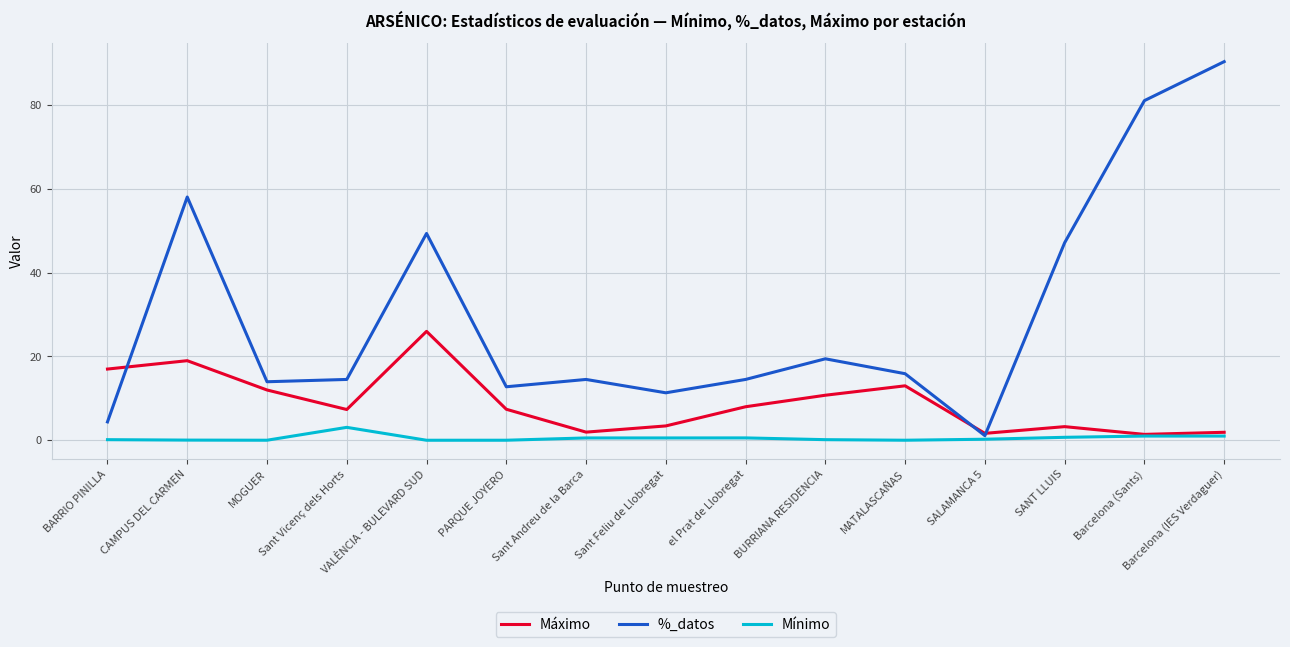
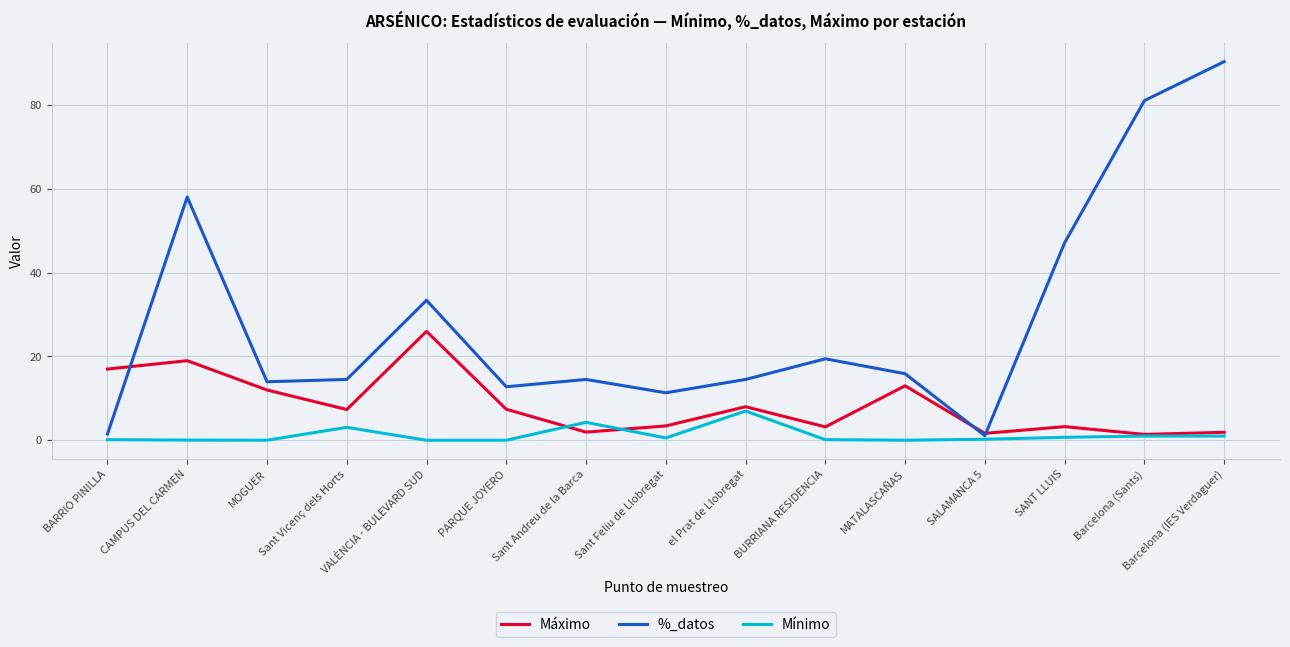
%_datos, BARRIO PINILLA: 4 -> 1
%_datos, VALÈNCIA - BULEVARD SUD: 49 -> 33
Mínimo, Sant Andreu de la Barca: 1 -> 4
Mínimo, el Prat de Llobregat: 1 -> 7
Máximo, BURRIANA RESIDENCIA: 11 -> 3
